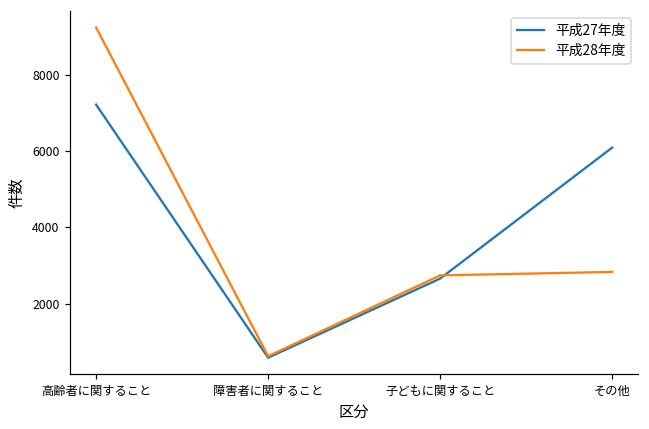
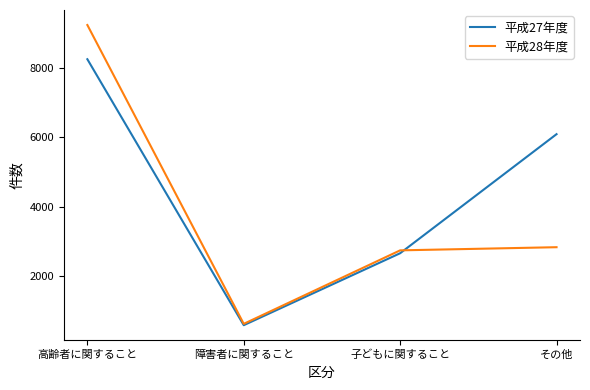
平成27年度, 高齢者に関すること: 7200 -> 8300
